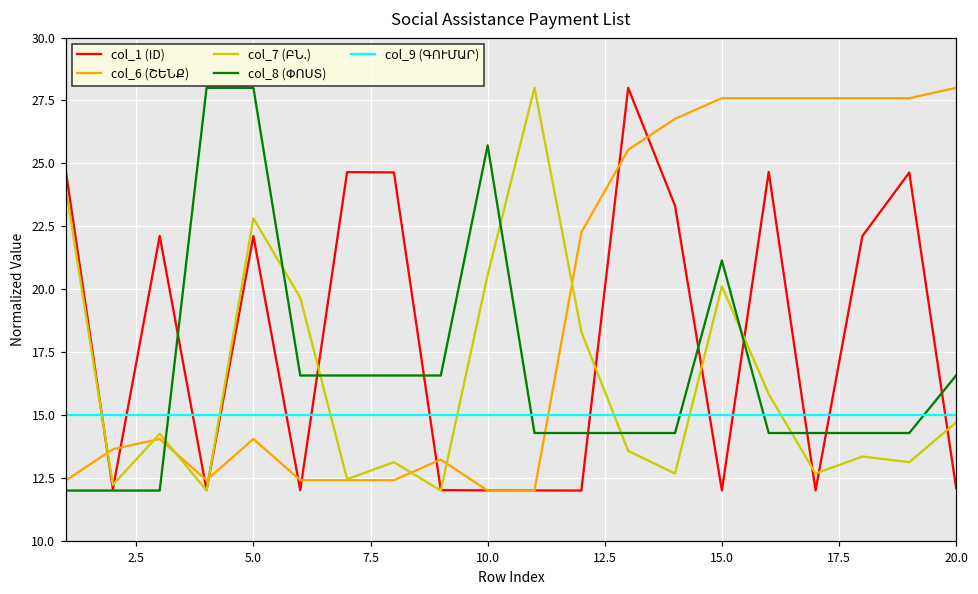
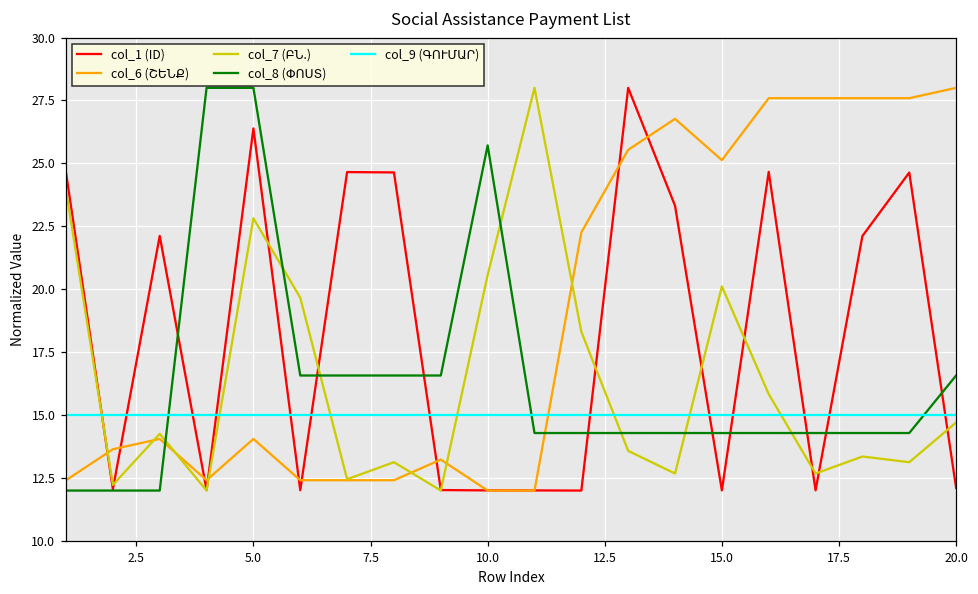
col_1 (ID), 5.0: 22.1 -> 26.4
col_6 (ՇԵՆՔ), 15.0: 27.6 -> 25.1
col_8 (ՓՈՍՏ), 15.0: 21.1 -> 14.3
